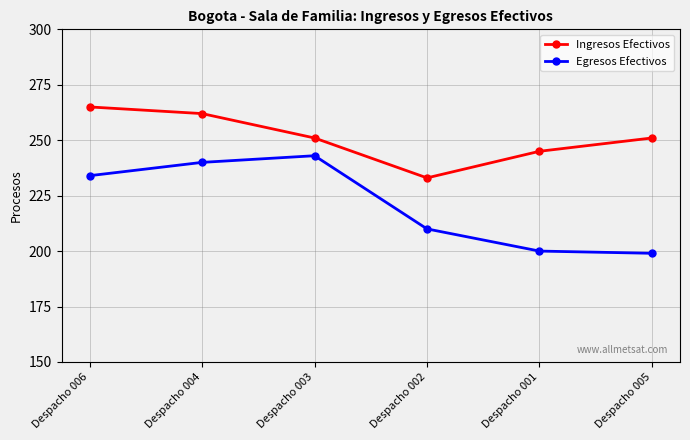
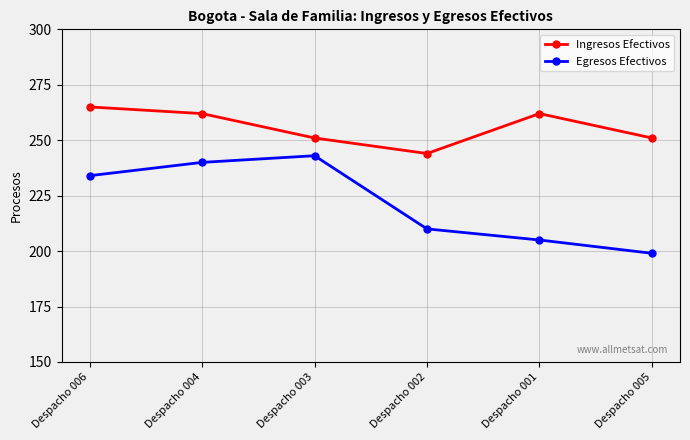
Ingresos Efectivos, Despacho 002: 233 -> 244
Ingresos Efectivos, Despacho 001: 245 -> 262
Egresos Efectivos, Despacho 001: 200 -> 205
